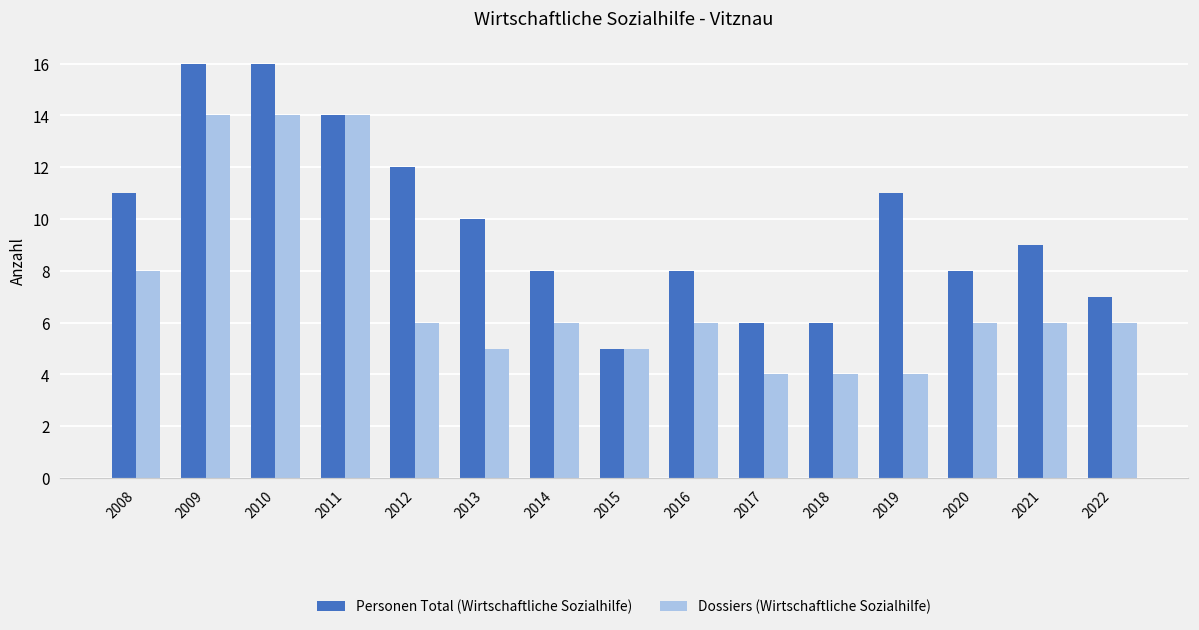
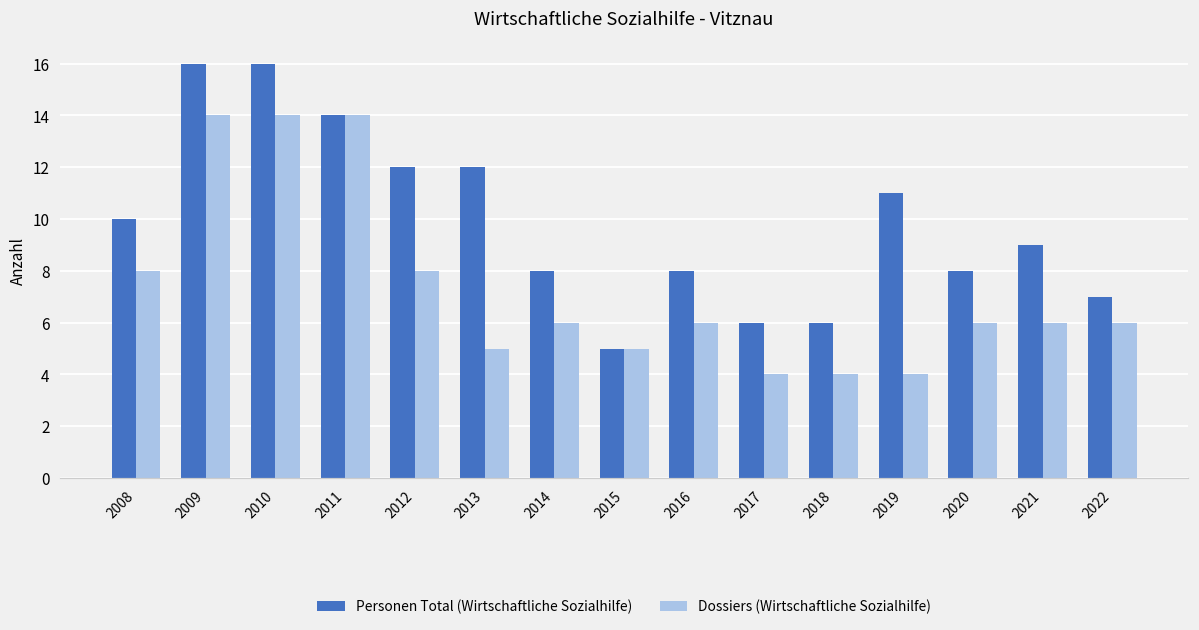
Personen Total (Wirtschaftliche Sozialhilfe), 2008: 11 -> 10
Dossiers (Wirtschaftliche Sozialhilfe), 2012: 6 -> 8
Personen Total (Wirtschaftliche Sozialhilfe), 2013: 10 -> 12
